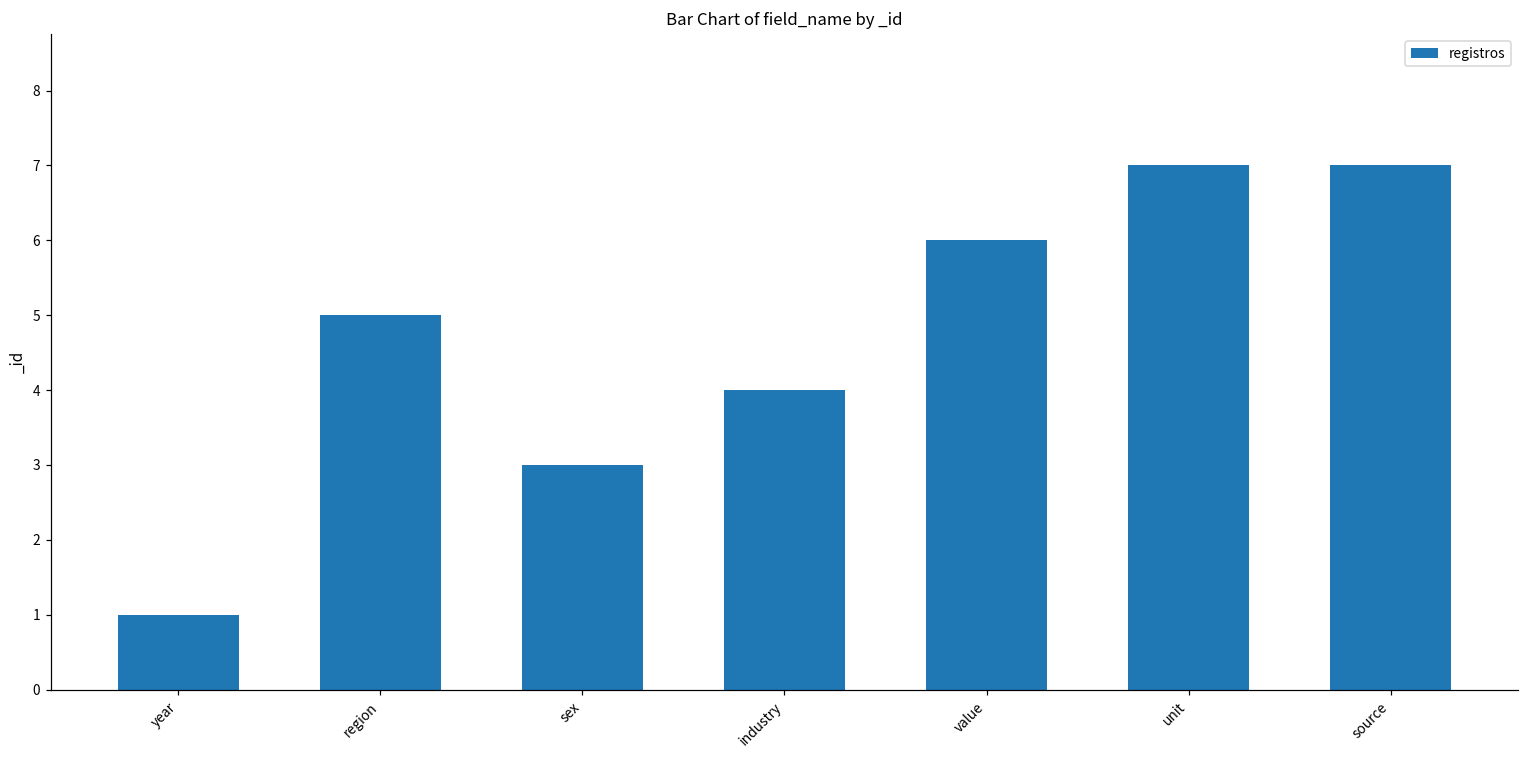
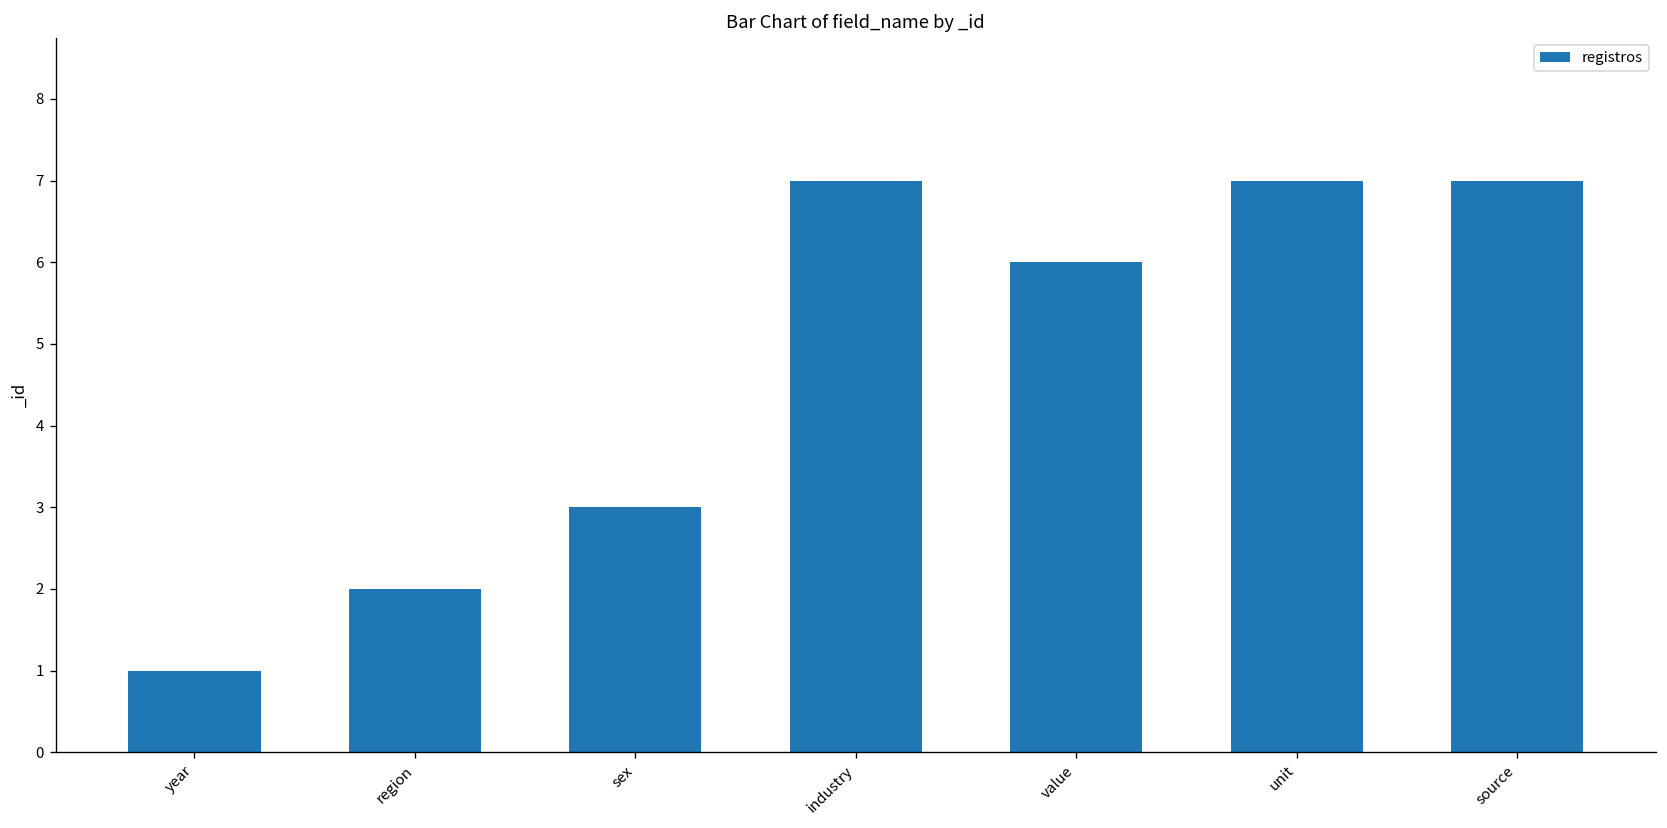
region: 5 -> 2
industry: 4 -> 7
